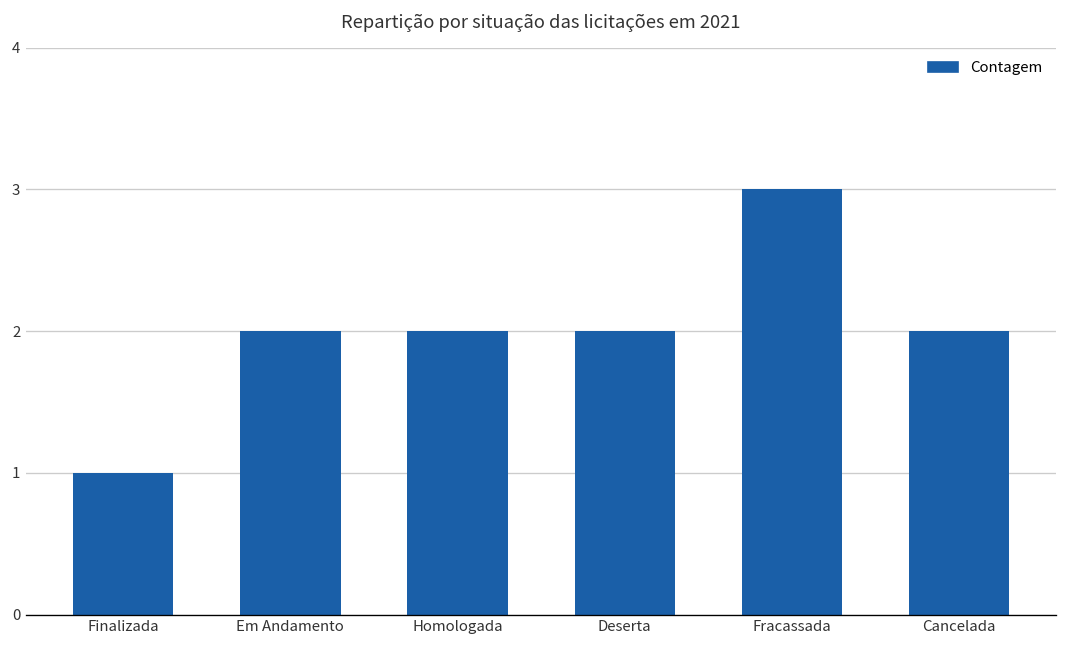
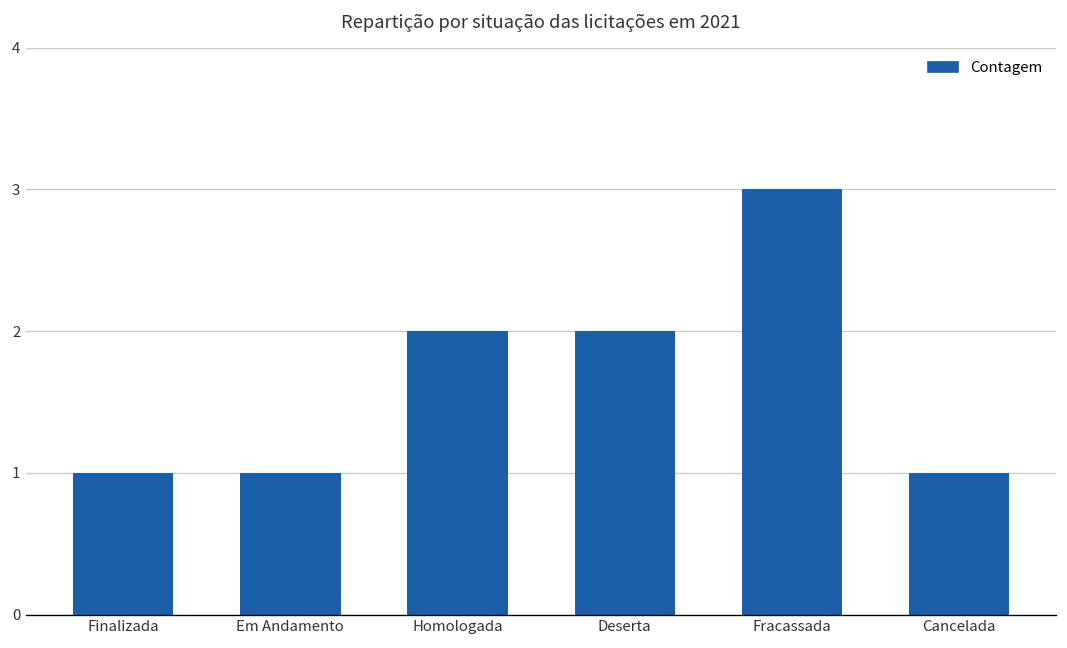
Em Andamento: 2 -> 1
Cancelada: 2 -> 1
